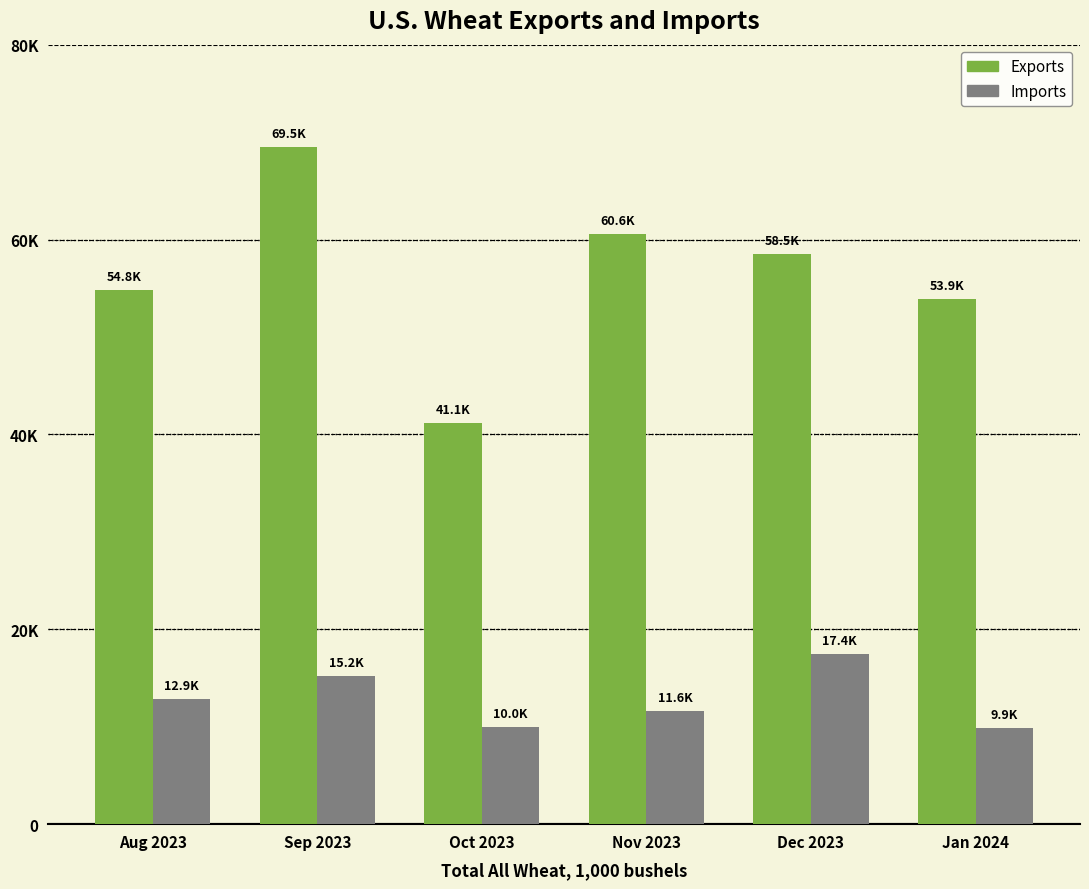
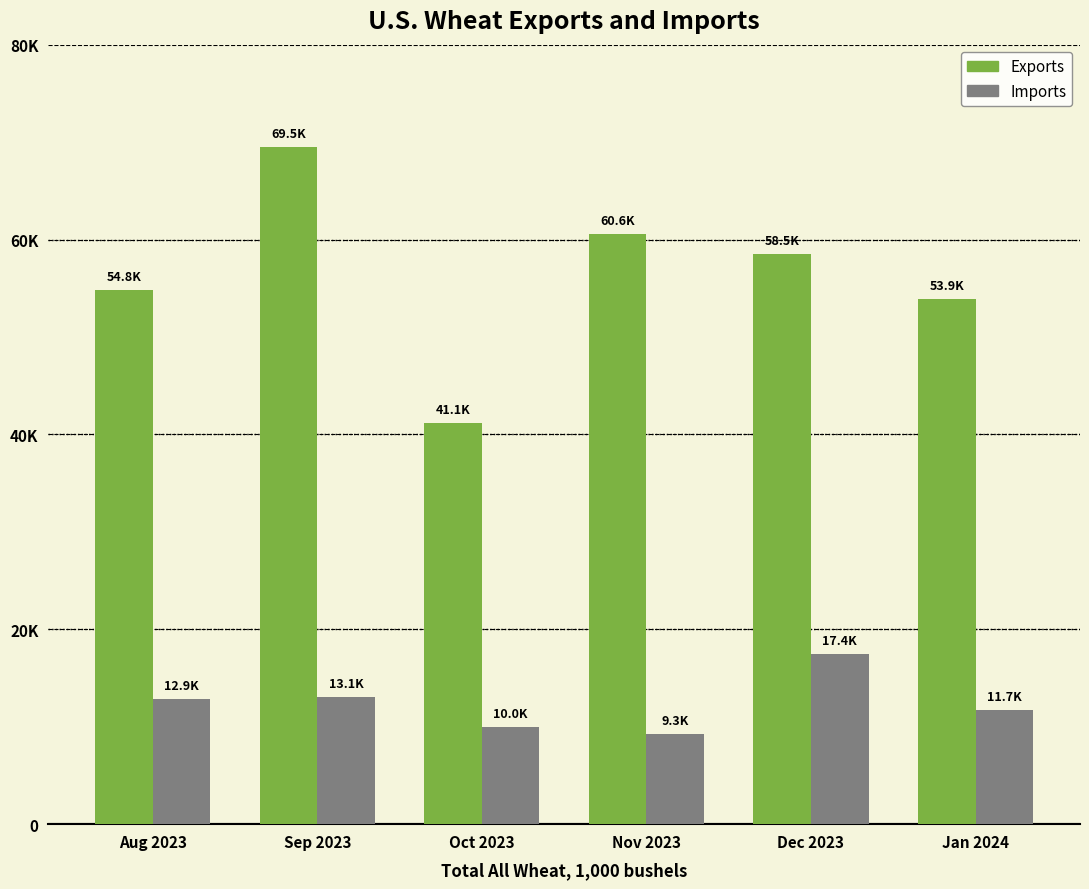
Imports, Sep 2023: 15.2K -> 13.1K
Imports, Nov 2023: 11.6K -> 9.3K
Imports, Jan 2024: 9.9K -> 11.7K
